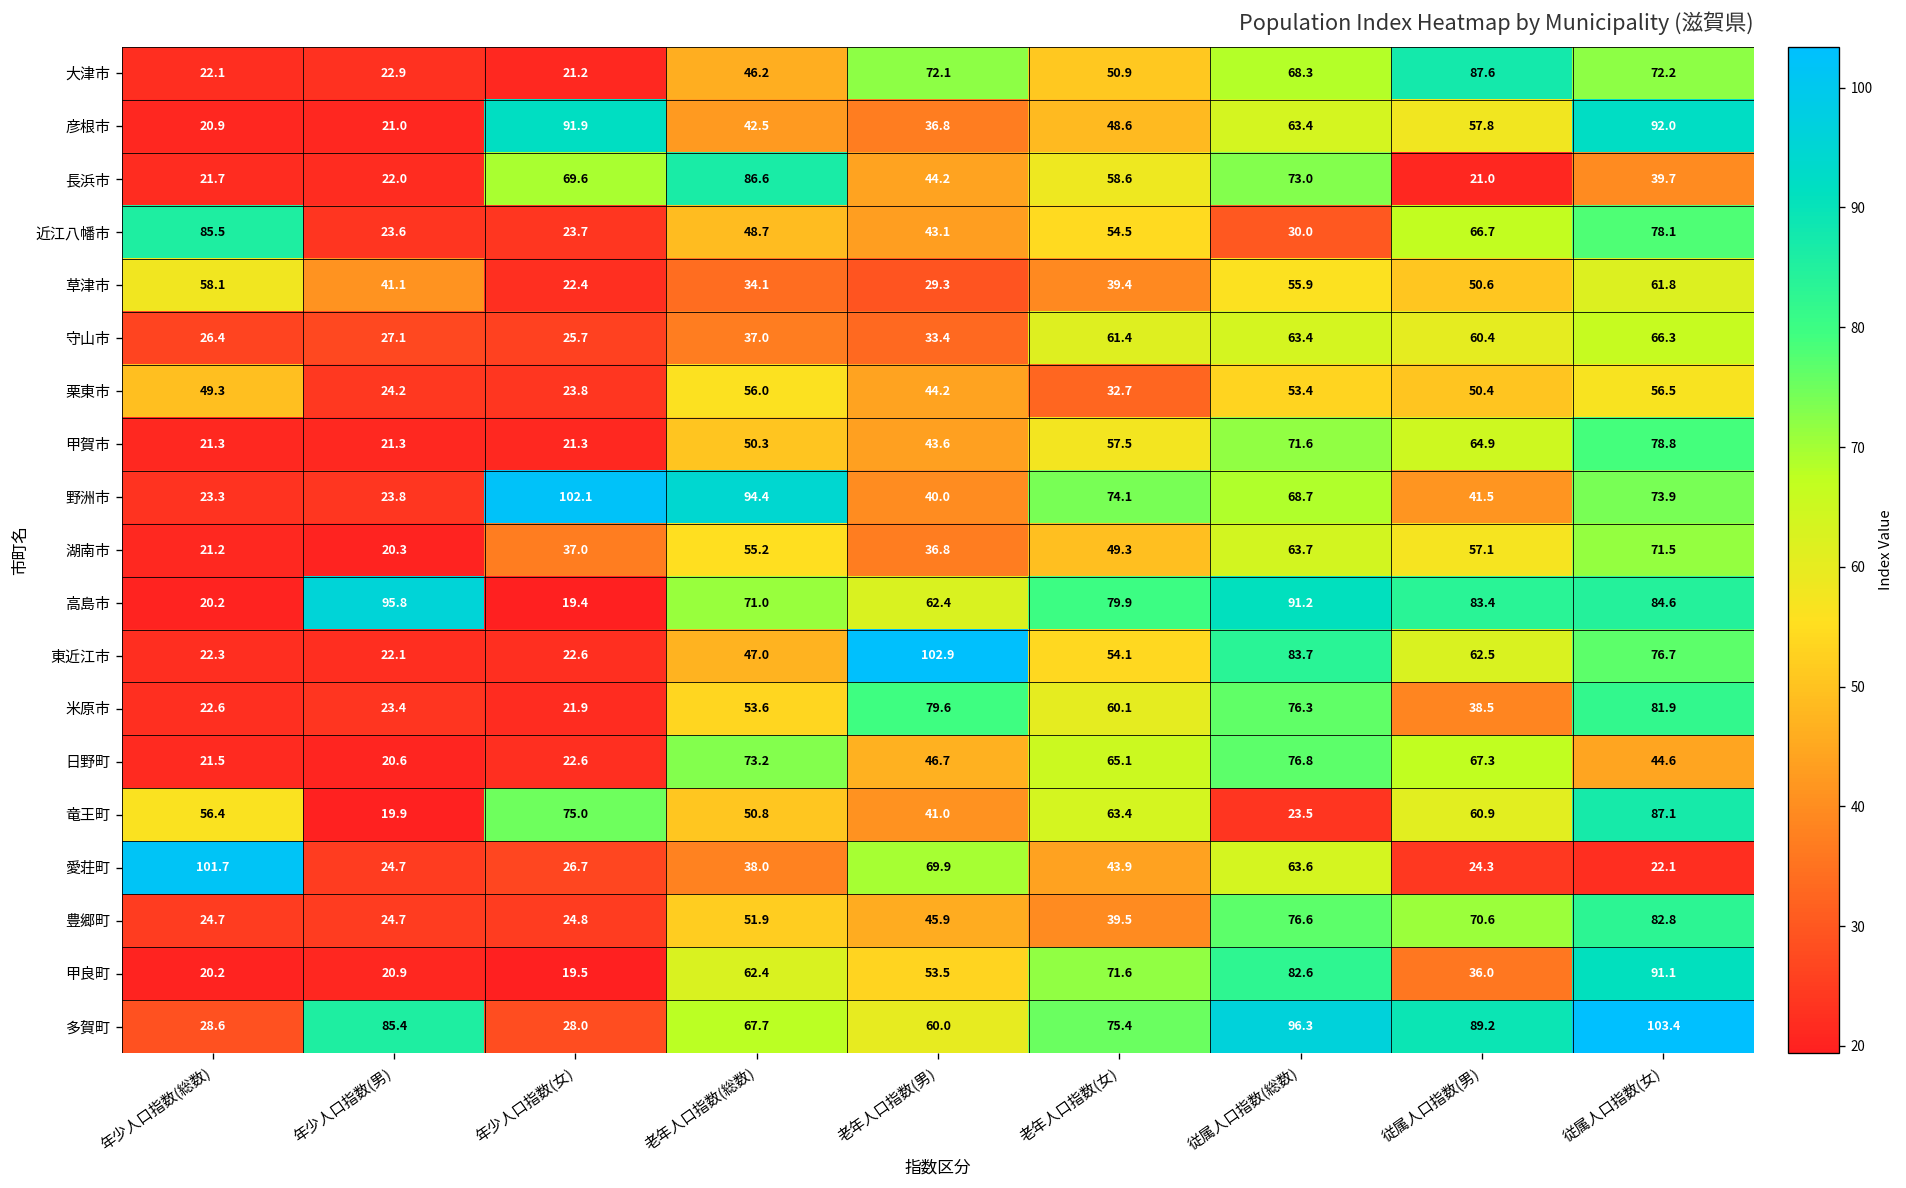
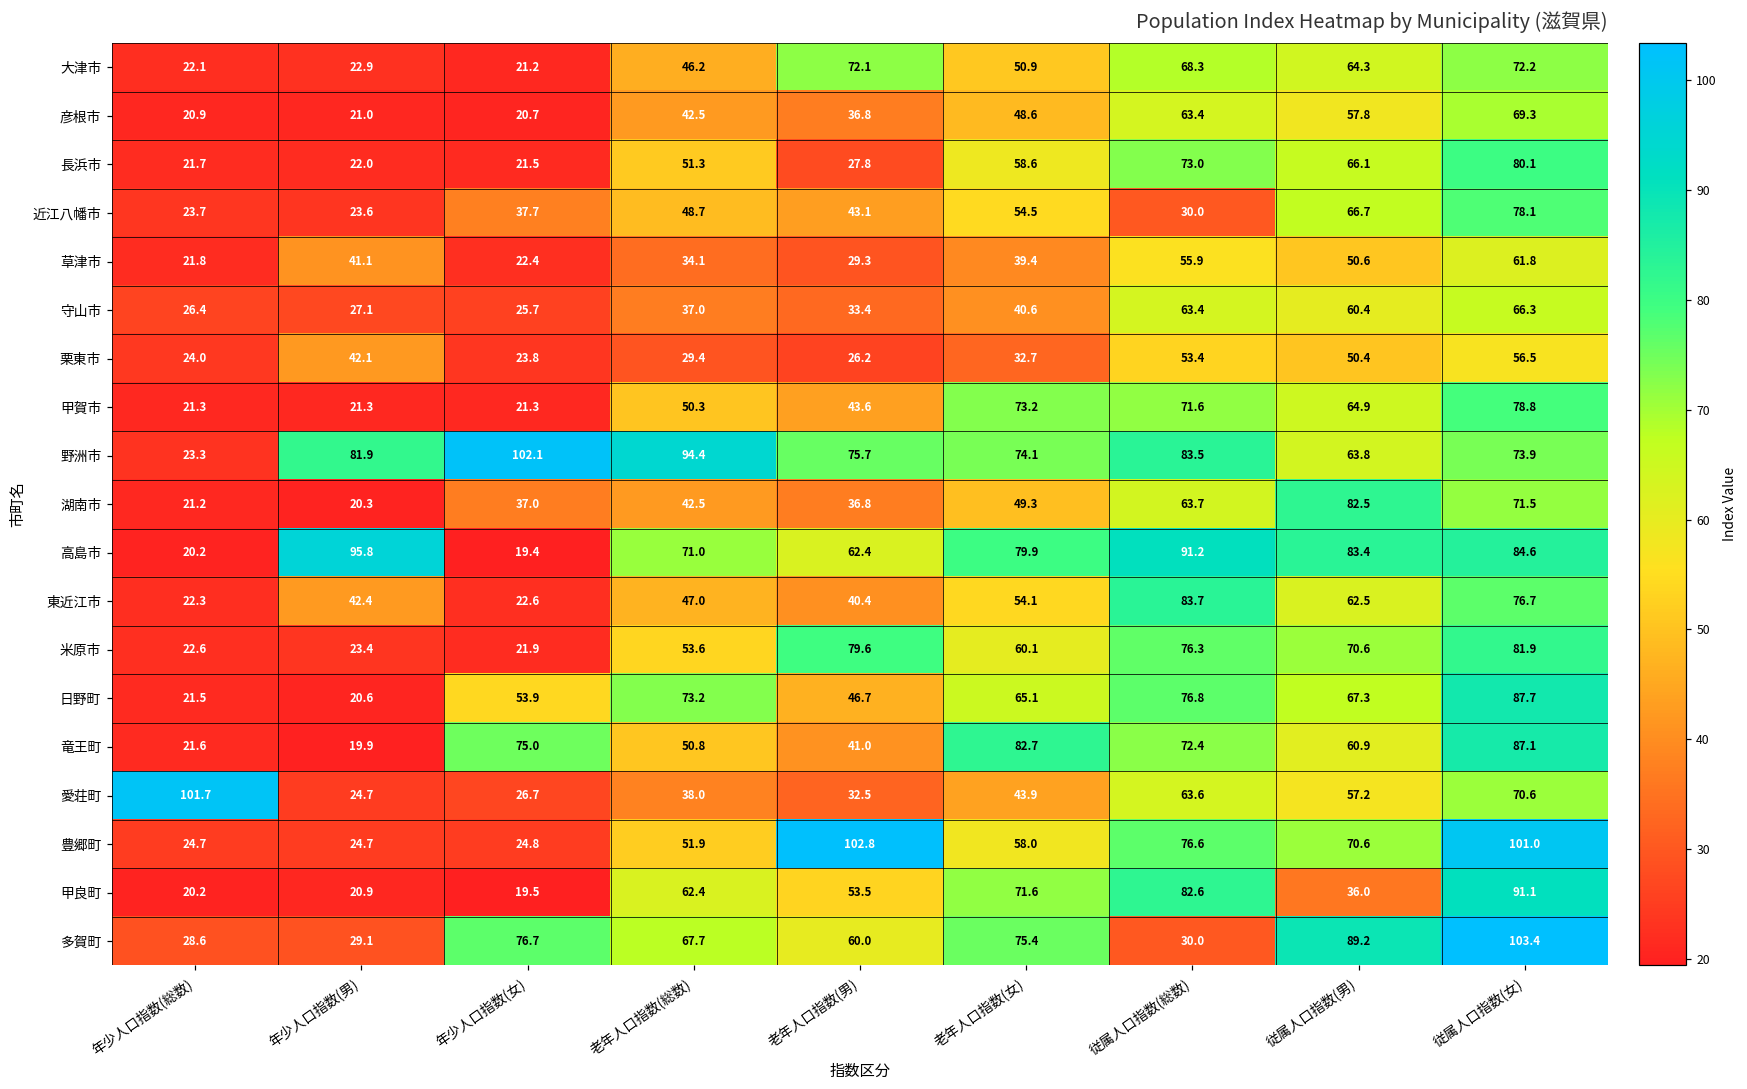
大津市, 従属人口指数(男): 87.6 -> 64.3
彦根市, 年少人口指数(女): 91.9 -> 20.7
彦根市, 従属人口指数(女): 92.0 -> 69.3
長浜市, 年少人口指数(女): 69.6 -> 21.5
長浜市, 老年人口指数(総数): 86.6 -> 51.3
長浜市, 老年人口指数(男): 44.2 -> 27.8
長浜市, 従属人口指数(男): 21.0 -> 66.1
長浜市, 従属人口指数(女): 39.7 -> 80.1
近江八幡市, 年少人口指数(総数): 85.5 -> 23.7
近江八幡市, 年少人口指数(女): 23.7 -> 37.7
草津市, 年少人口指数(総数): 58.1 -> 21.8
守山市, 老年人口指数(女): 61.4 -> 40.6
栗東市, 年少人口指数(総数): 49.3 -> 24.0
栗東市, 年少人口指数(男): 24.2 -> 42.1
栗東市, 老年人口指数(総数): 56.0 -> 29.4
栗東市, 老年人口指数(男): 44.2 -> 26.2
甲賀市, 老年人口指数(女): 57.5 -> 73.2
野洲市, 年少人口指数(男): 23.8 -> 81.9
野洲市, 老年人口指数(男): 40.0 -> 75.7
野洲市, 従属人口指数(総数): 68.7 -> 83.5
野洲市, 従属人口指数(男): 41.5 -> 63.8
湖南市, 老年人口指数(総数): 55.2 -> 42.5
湖南市, 従属人口指数(男): 57.1 -> 82.5
東近江市, 年少人口指数(男): 22.1 -> 42.4
東近江市, 老年人口指数(男): 102.9 -> 40.4
米原市, 従属人口指数(男): 38.5 -> 70.6
日野町, 年少人口指数(女): 22.6 -> 53.9
日野町, 従属人口指数(女): 44.6 -> 87.7
竜王町, 年少人口指数(総数): 56.4 -> 21.6
竜王町, 老年人口指数(女): 63.4 -> 82.7
竜王町, 従属人口指数(総数): 23.5 -> 72.4
愛荘町, 老年人口指数(男): 69.9 -> 32.5
愛荘町, 従属人口指数(男): 24.3 -> 57.2
愛荘町, 従属人口指数(女): 22.1 -> 70.6
豊郷町, 老年人口指数(男): 45.9 -> 102.8
豊郷町, 老年人口指数(女): 39.5 -> 58.0
豊郷町, 従属人口指数(女): 82.8 -> 101.0
多賀町, 年少人口指数(男): 85.4 -> 29.1
多賀町, 年少人口指数(女): 28.0 -> 76.7
多賀町, 従属人口指数(総数): 96.3 -> 30.0
